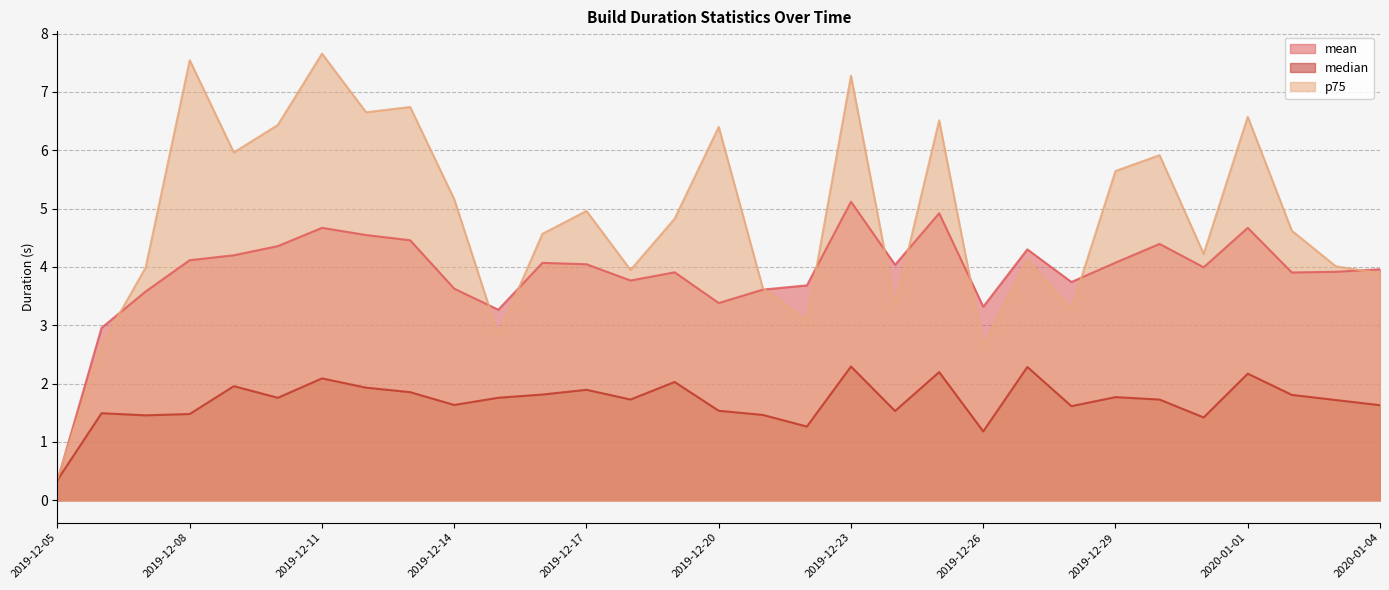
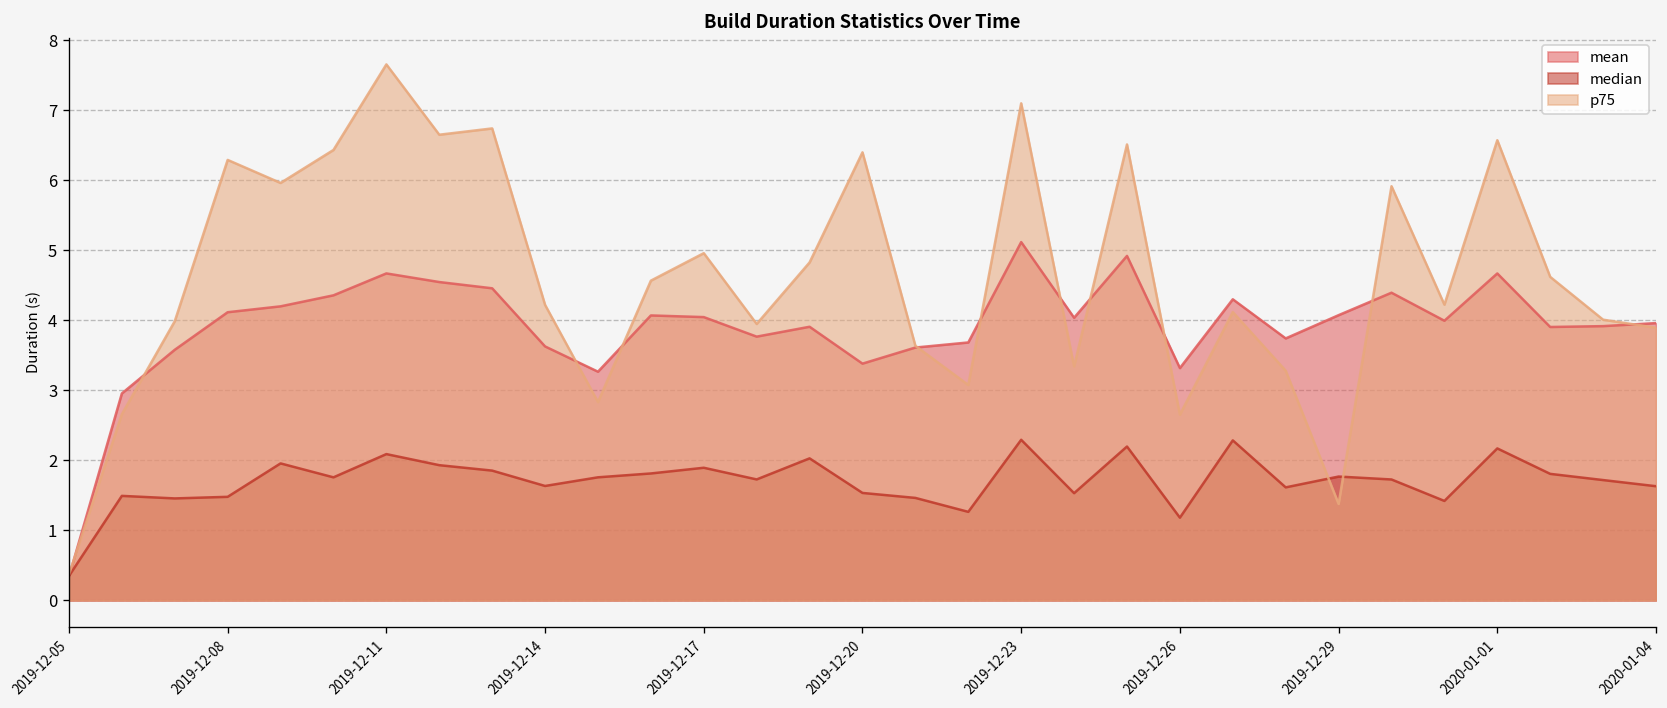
p75, 2019-12-08: 7.5 -> 6.3
p75, 2019-12-14: 5.2 -> 4.2
p75, 2019-12-23: 7.3 -> 7.1
p75, 2019-12-29: 5.6 -> 1.4
